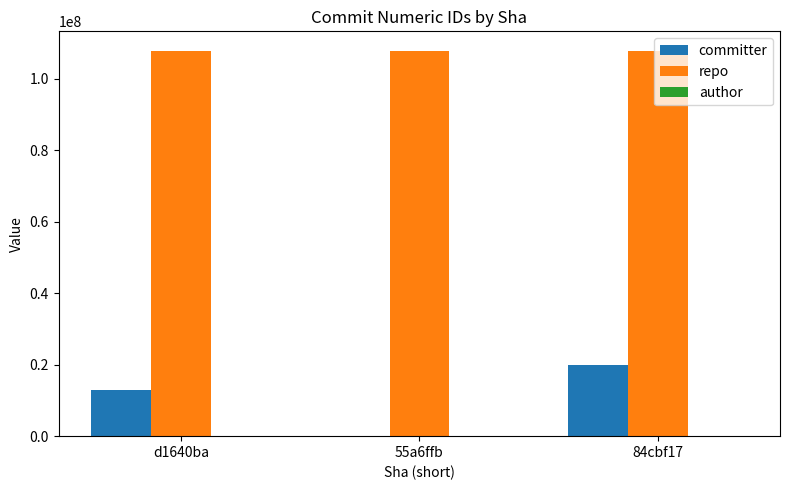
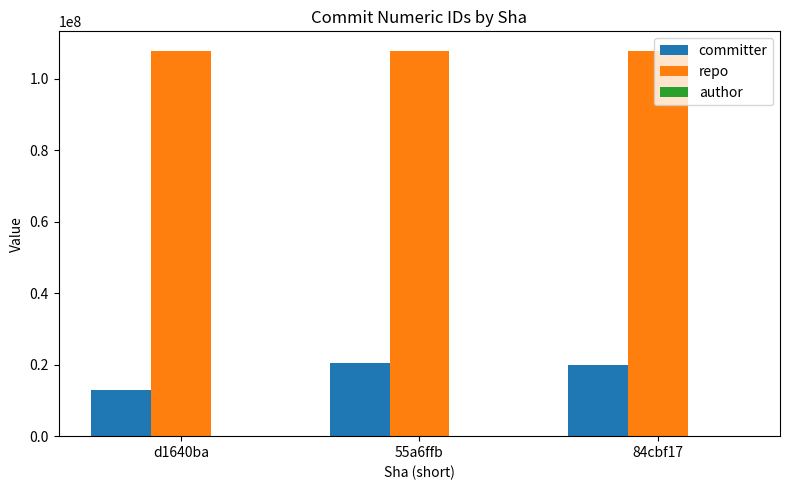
committer, 55a6ffb: 0 -> 21000000
